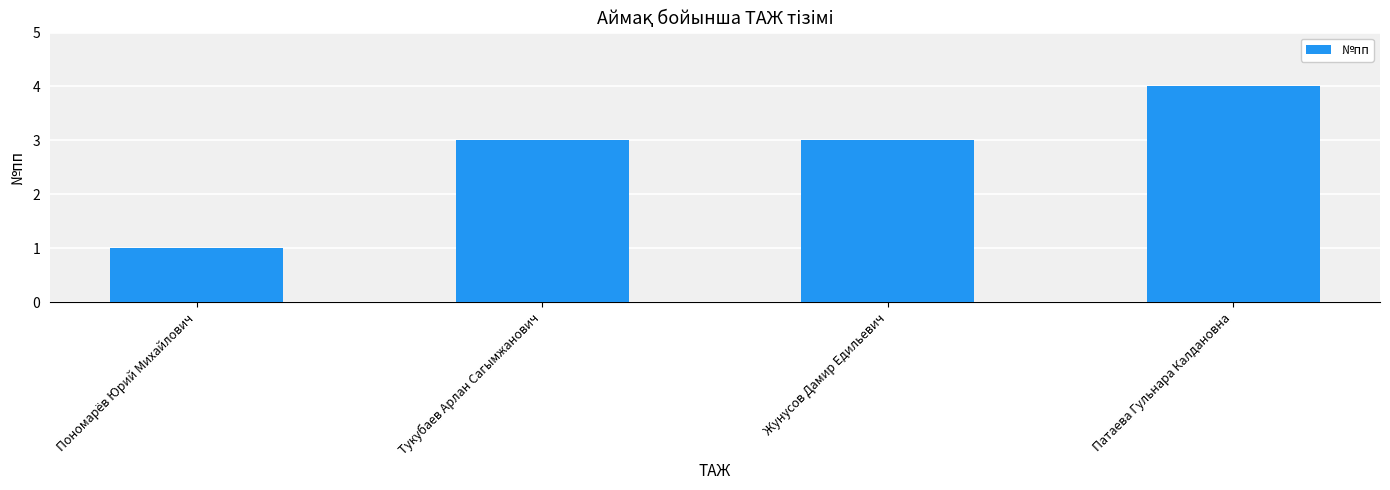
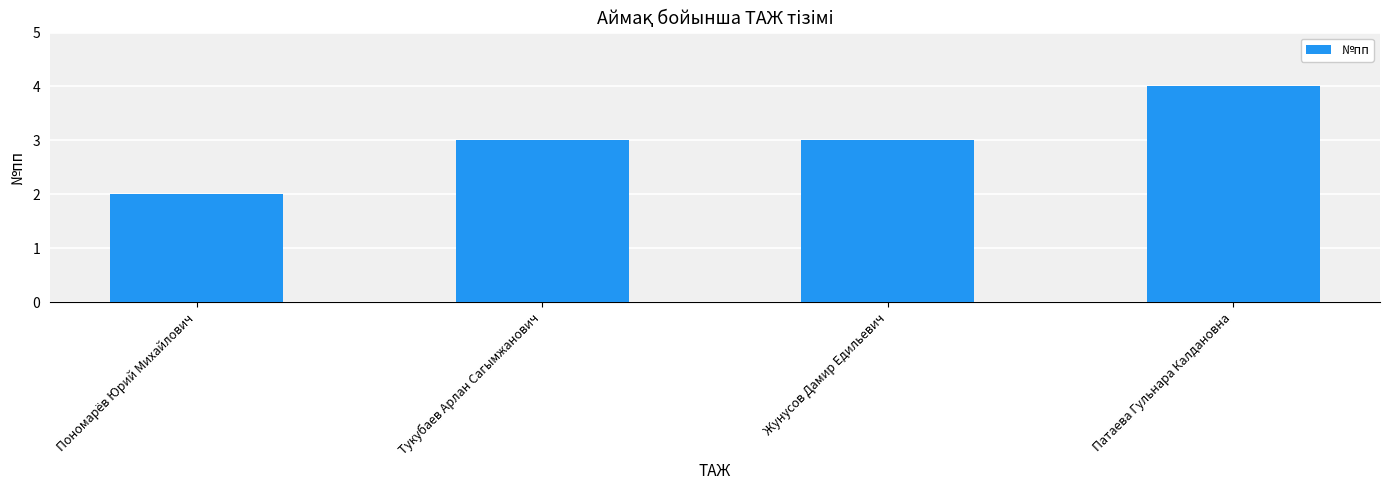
Пономарёв Юрий Михайлович: 1 -> 2
